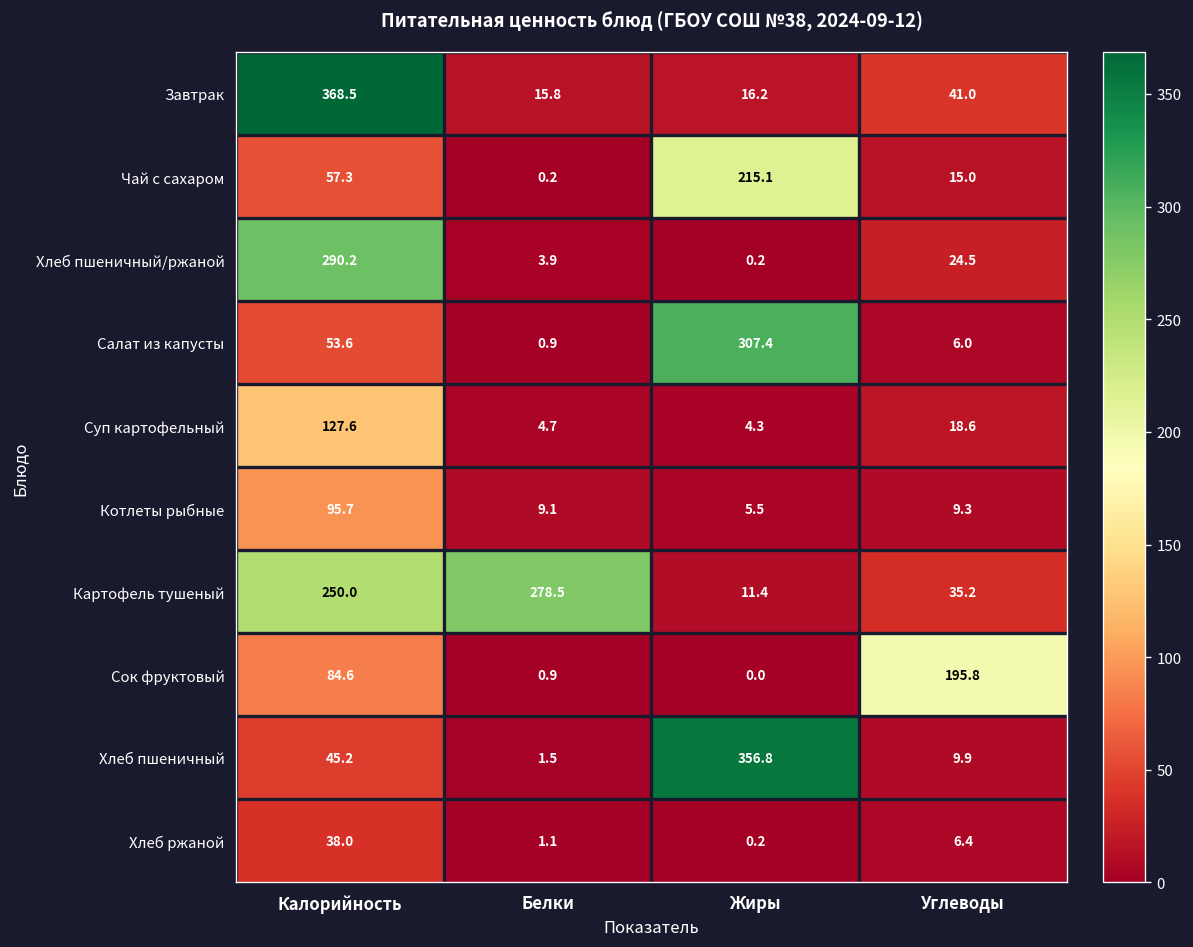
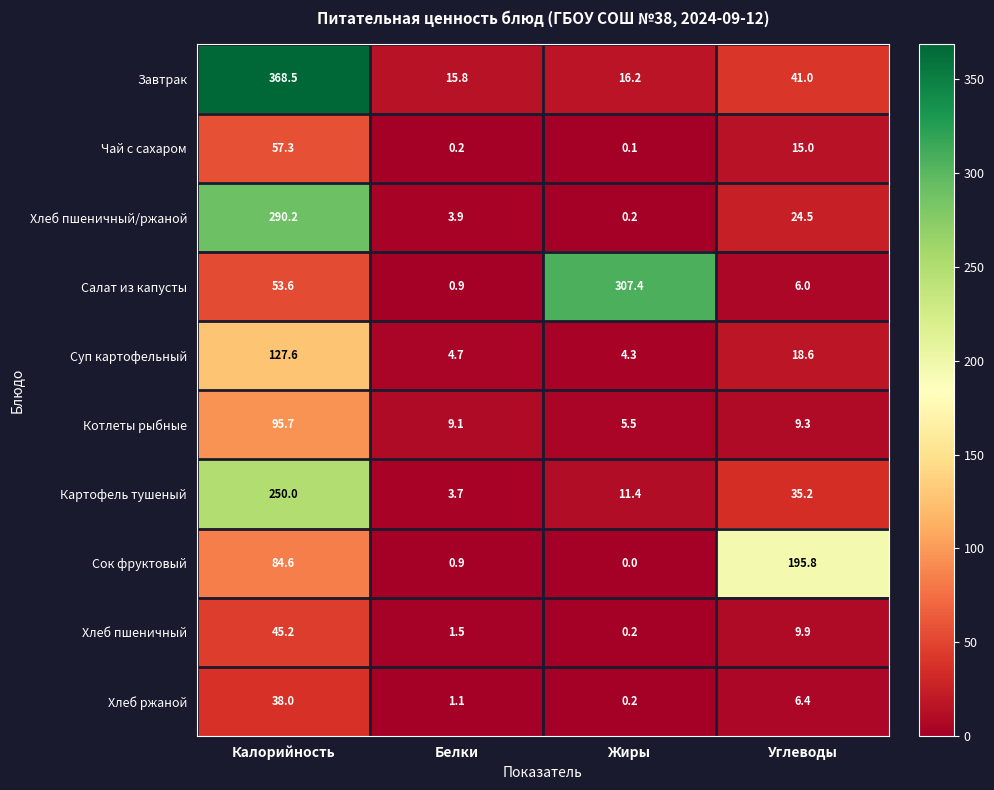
Чай с сахаром, Жиры: 215.1 -> 0.1
Картофель тушеный, Белки: 278.5 -> 3.7
Хлеб пшеничный, Жиры: 356.8 -> 0.2
